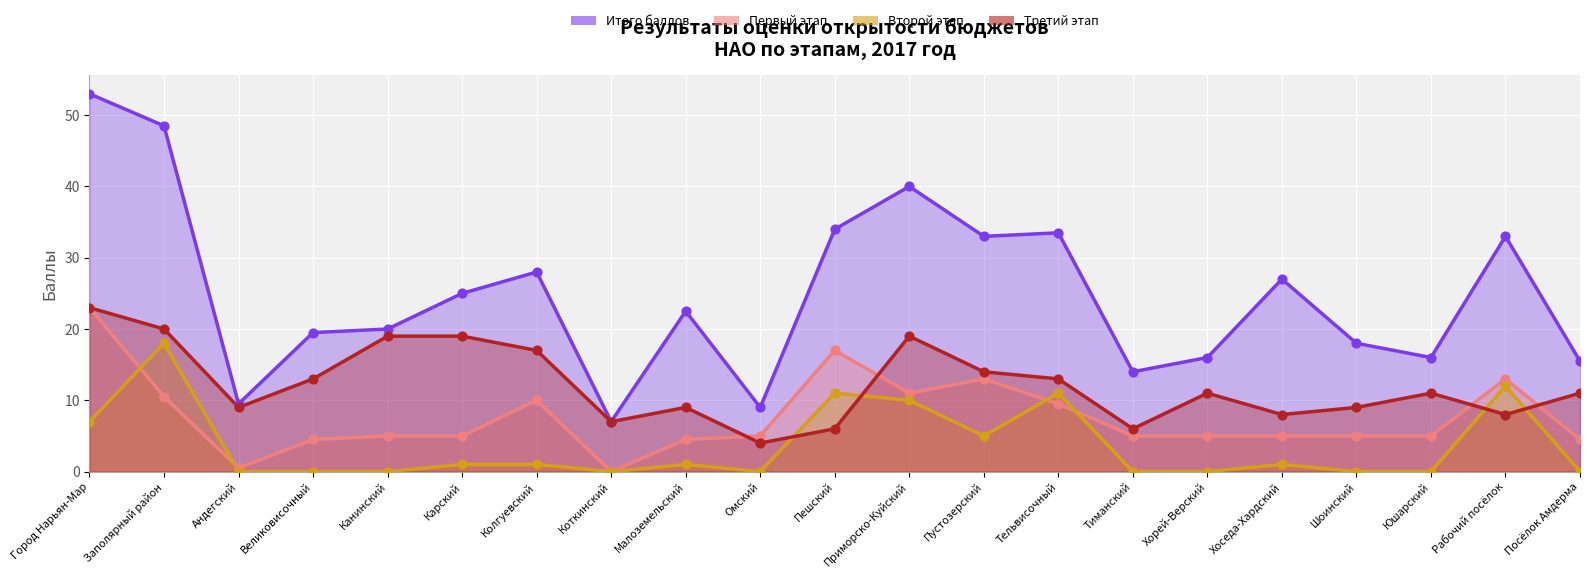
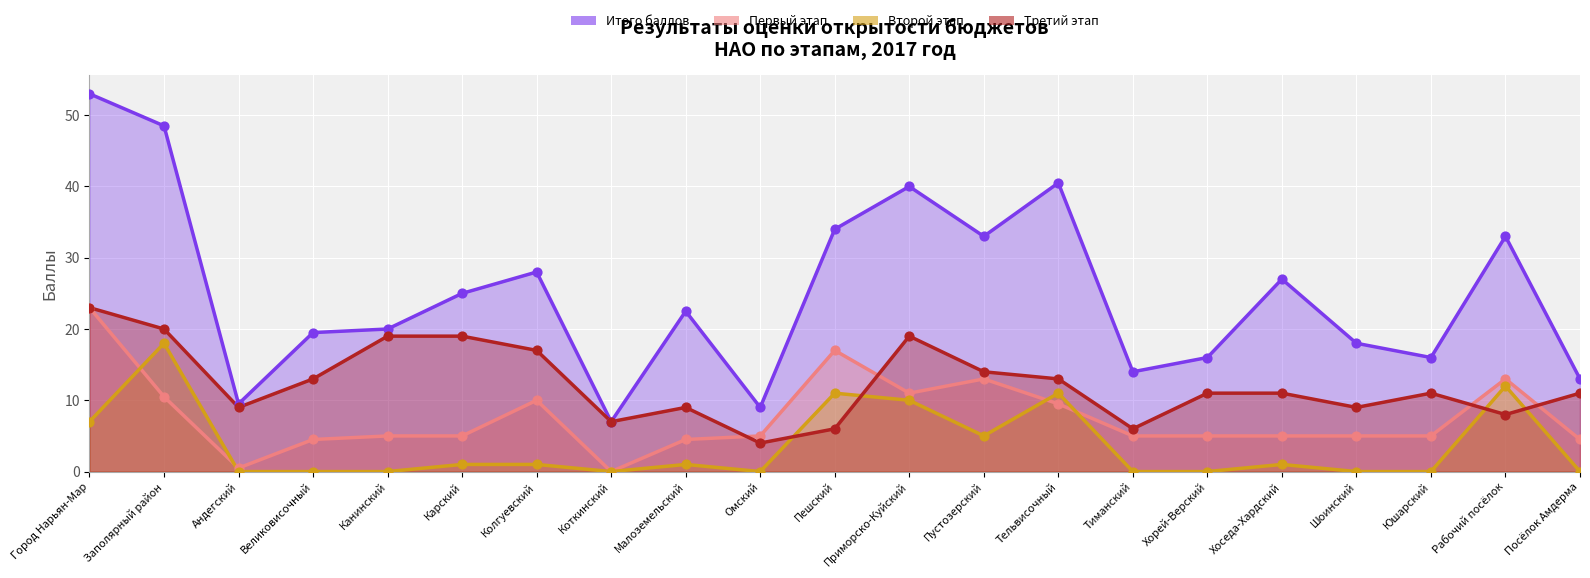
Итого баллов, Тельвисочный: 34 -> 41
Третий этап, Хоседа-Хардский: 8 -> 11
Итого баллов, Посёлок Амдерма: 16 -> 13
